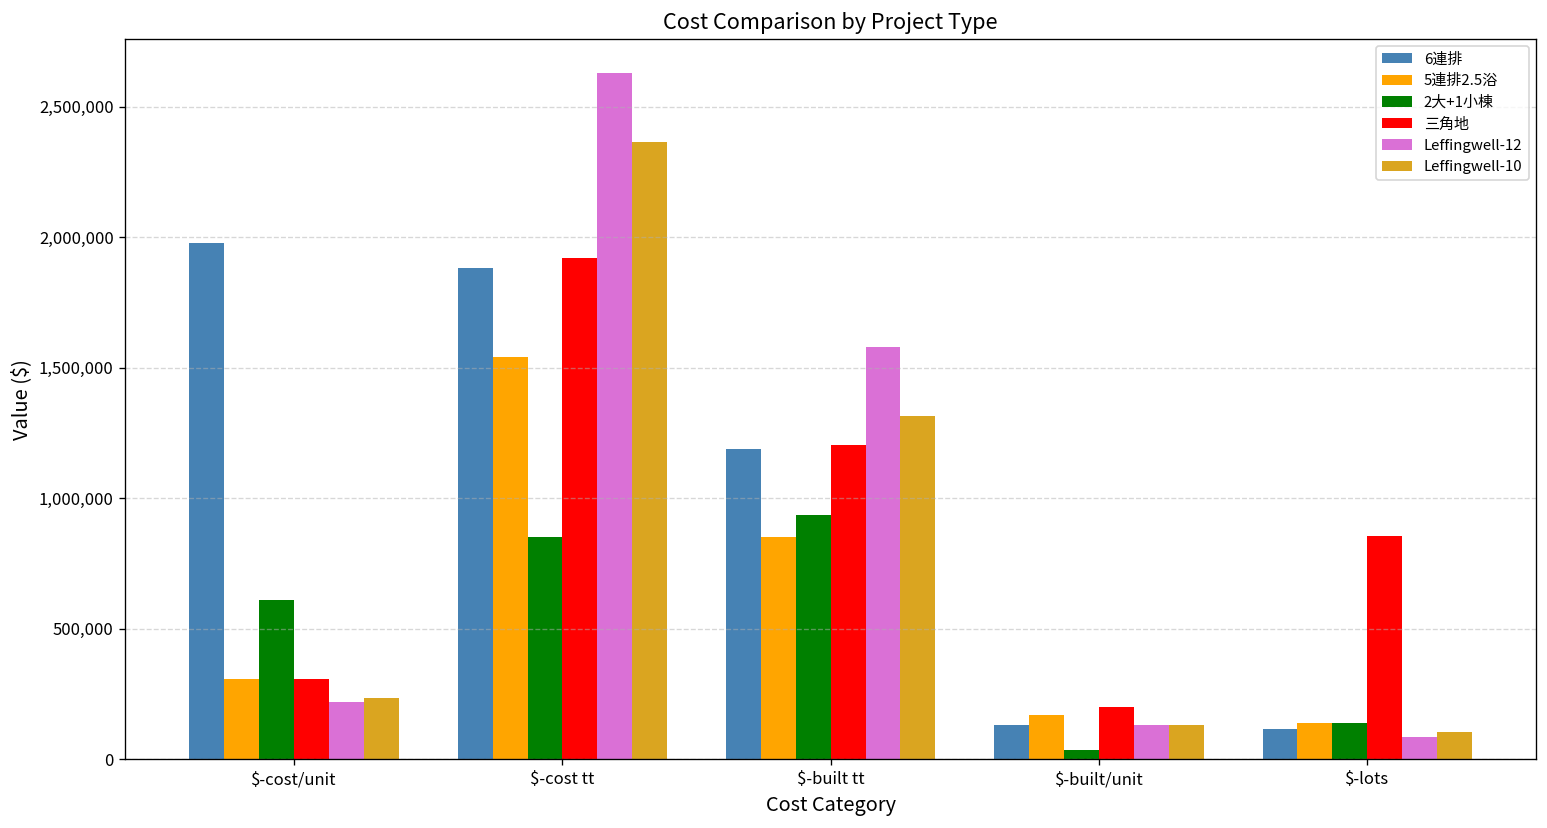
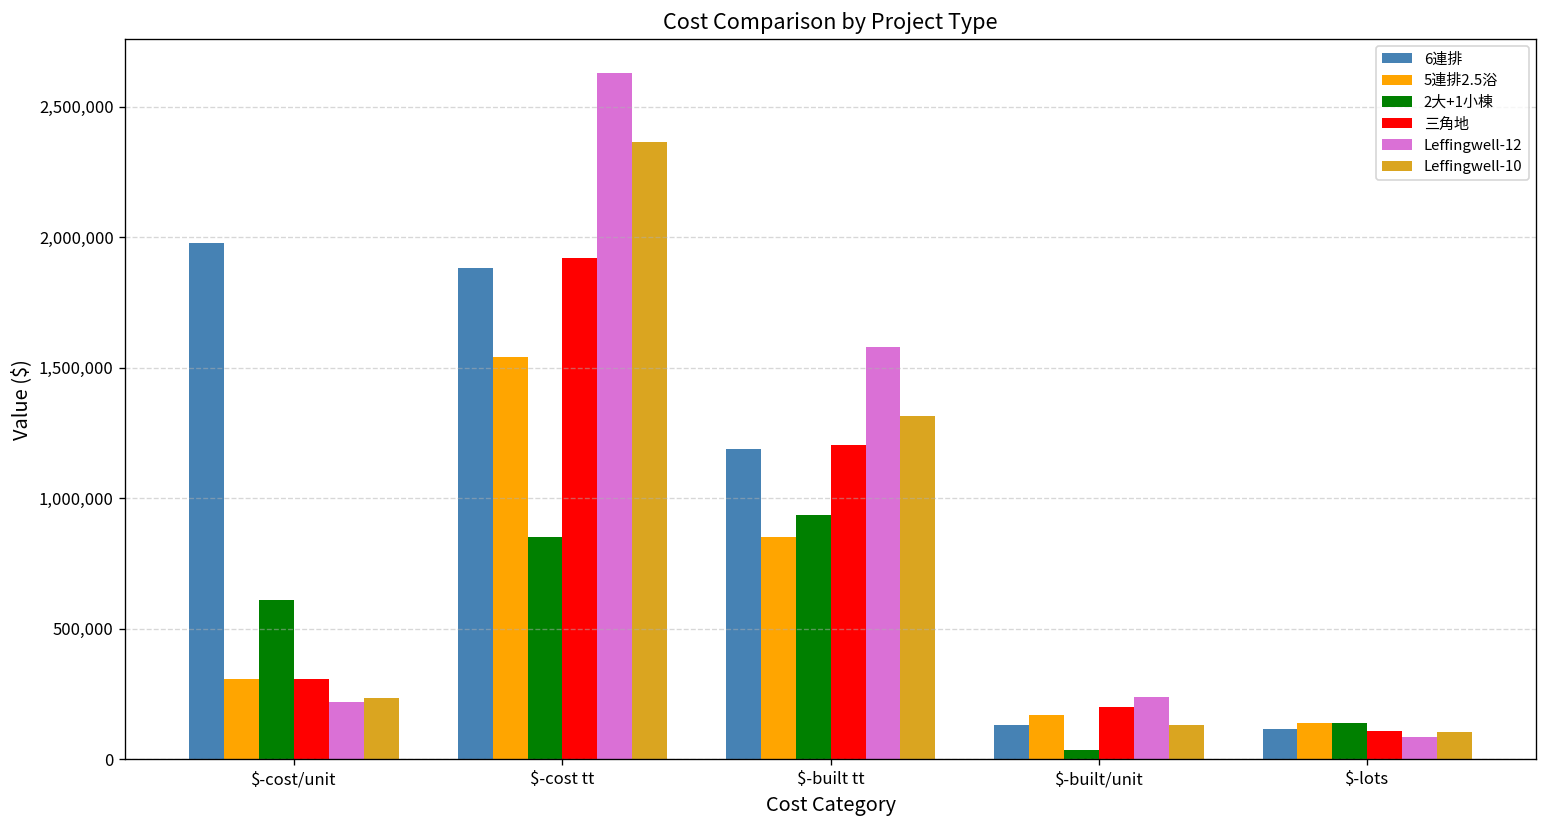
Leffingwell-12, $-built/unit: 130,000 -> 240,000
三角地, $-lots: 860,000 -> 110,000
